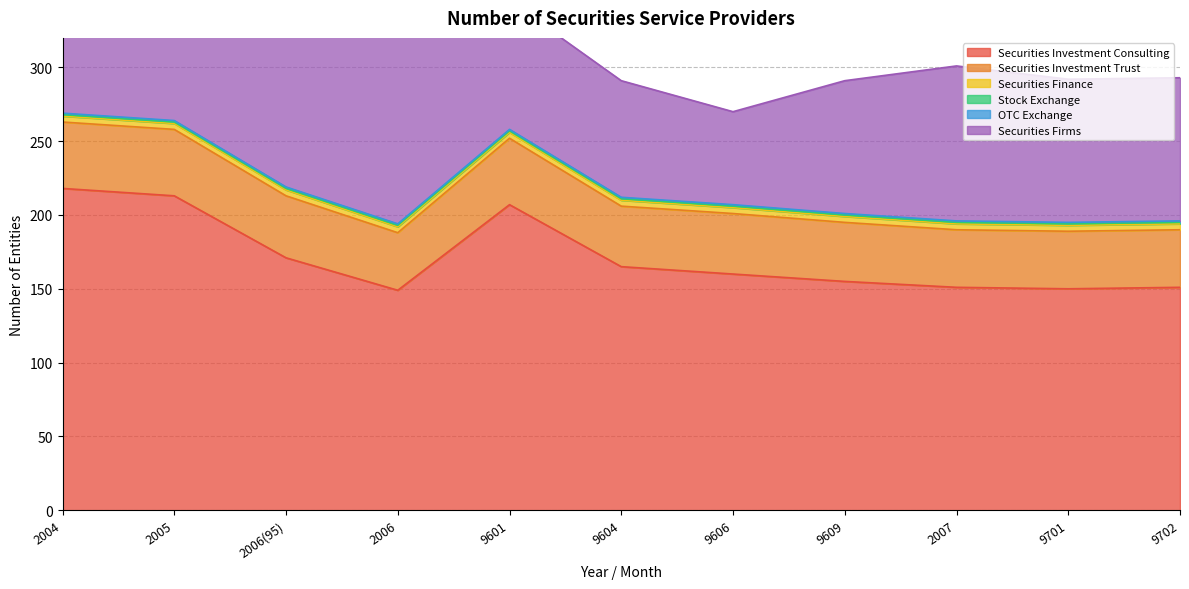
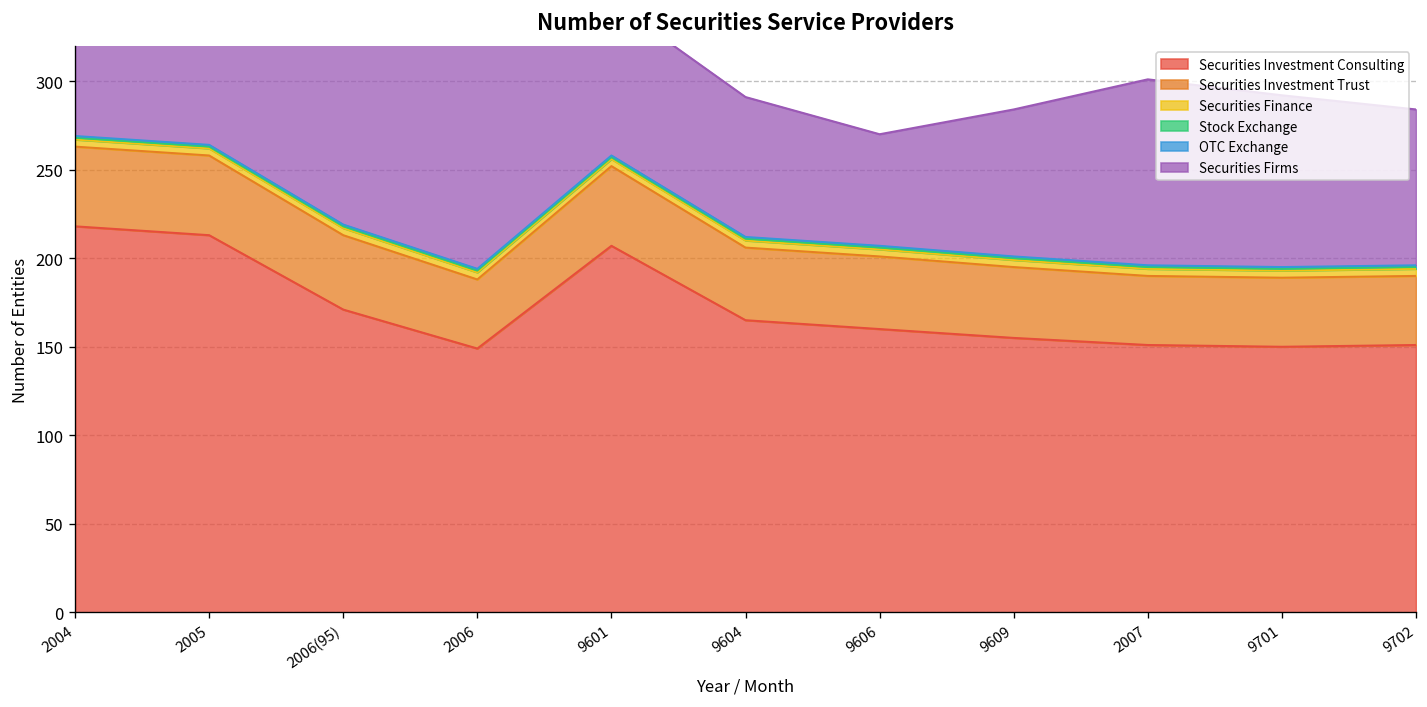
Securities Firms, 9609: 90 -> 83
Securities Firms, 9702: 97 -> 88
